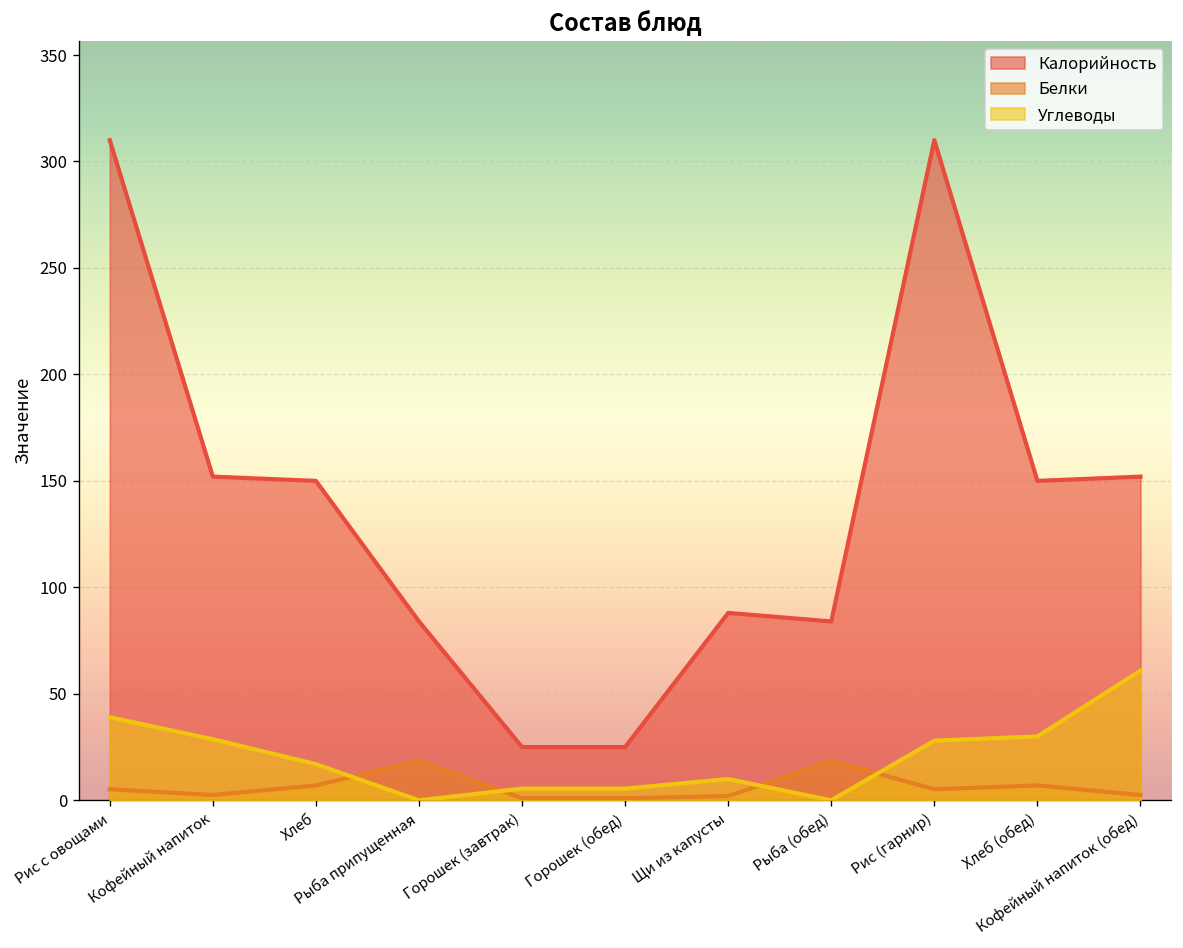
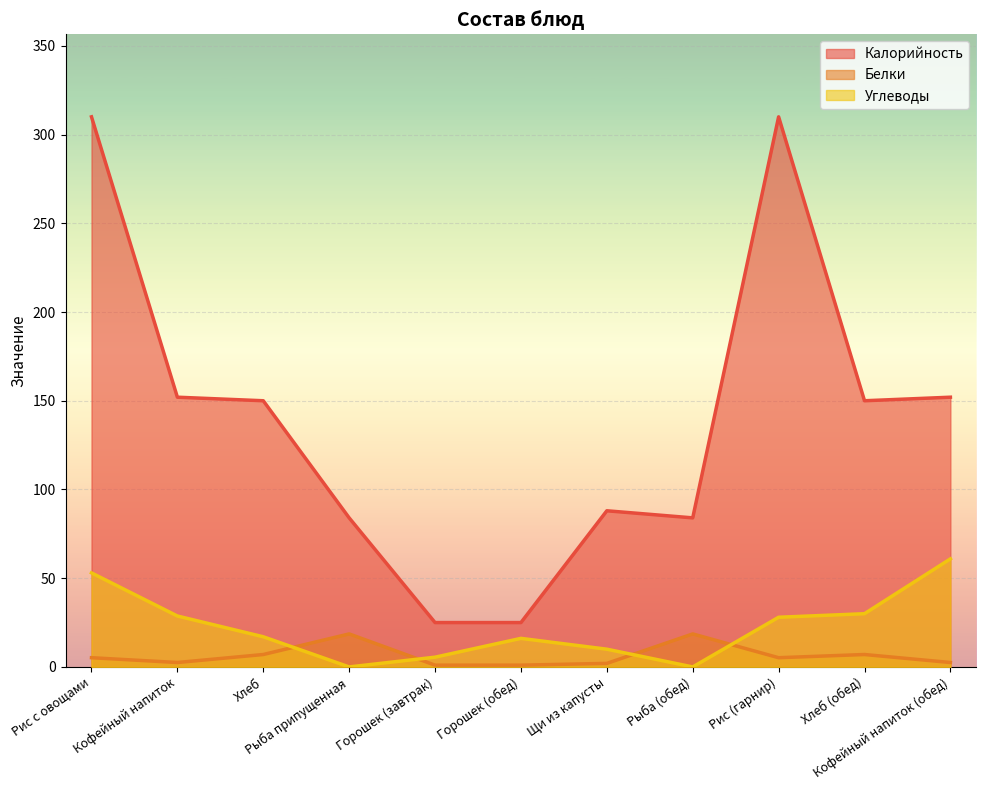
Углеводы, Рис с овощами: 39 -> 53
Углеводы, Горошек (обед): 6 -> 16
